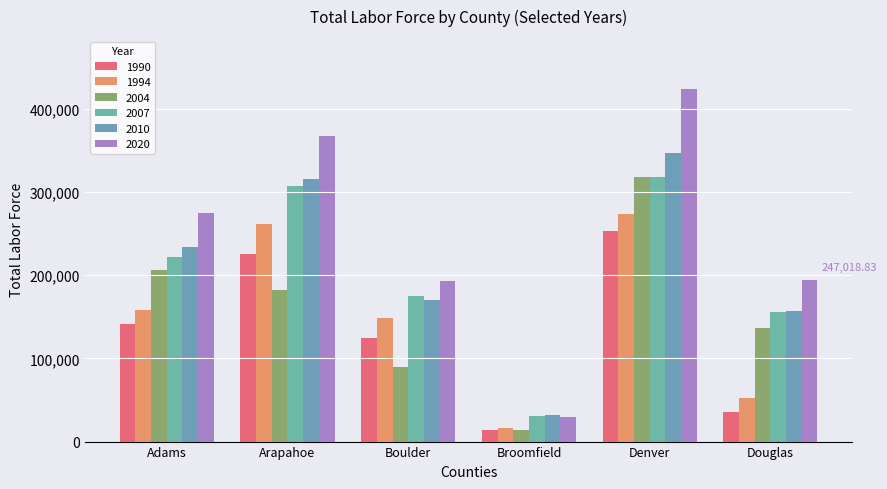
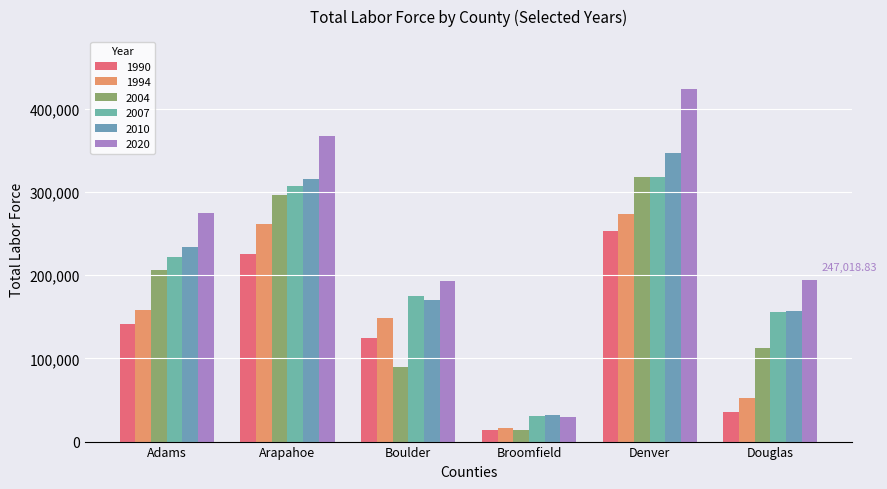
2004, Arapahoe: 180,000 -> 300,000
2004, Douglas: 140,000 -> 110,000
